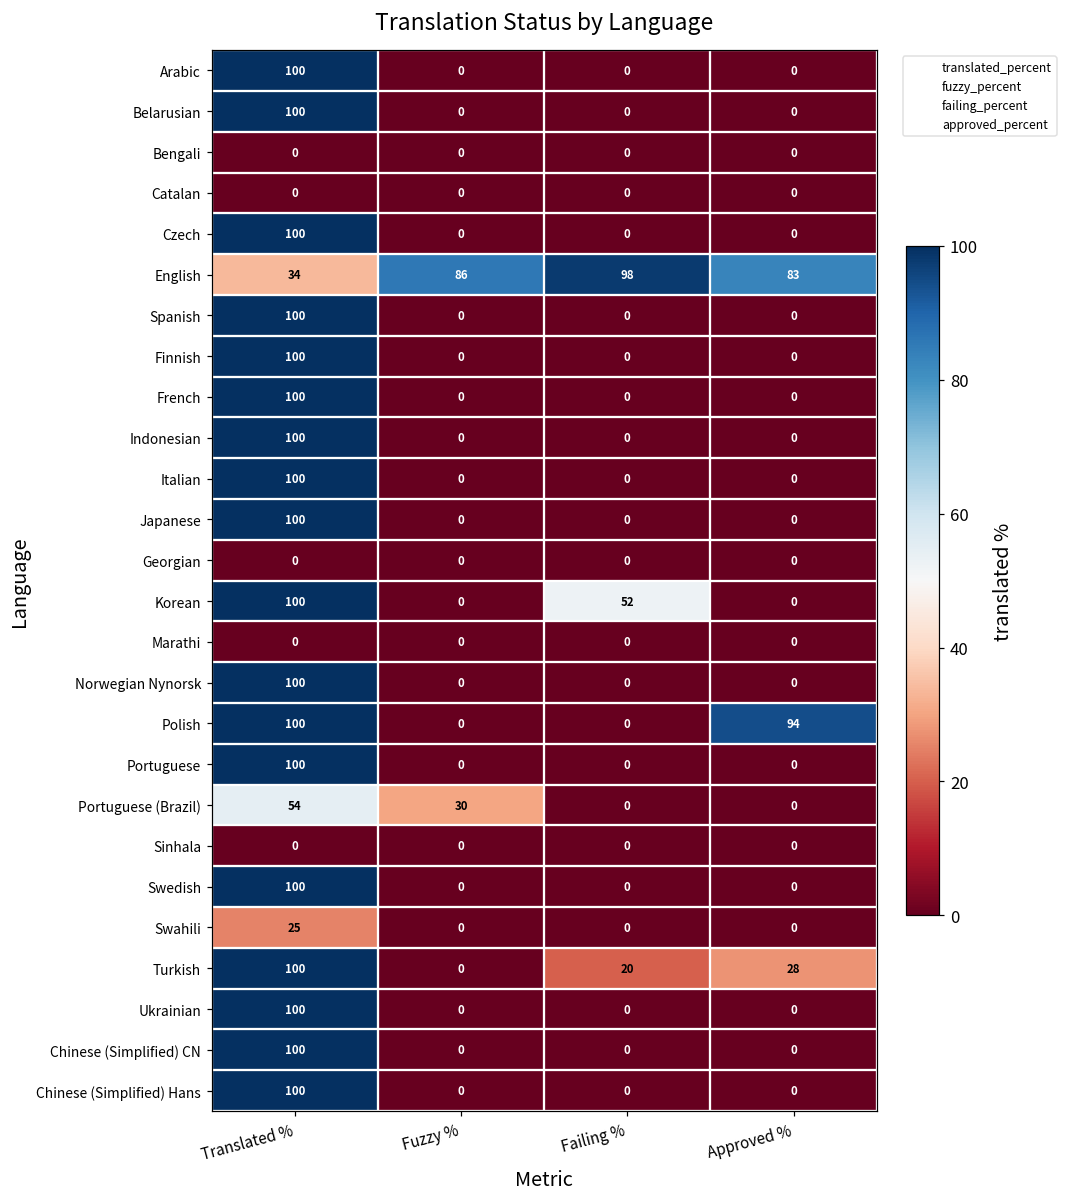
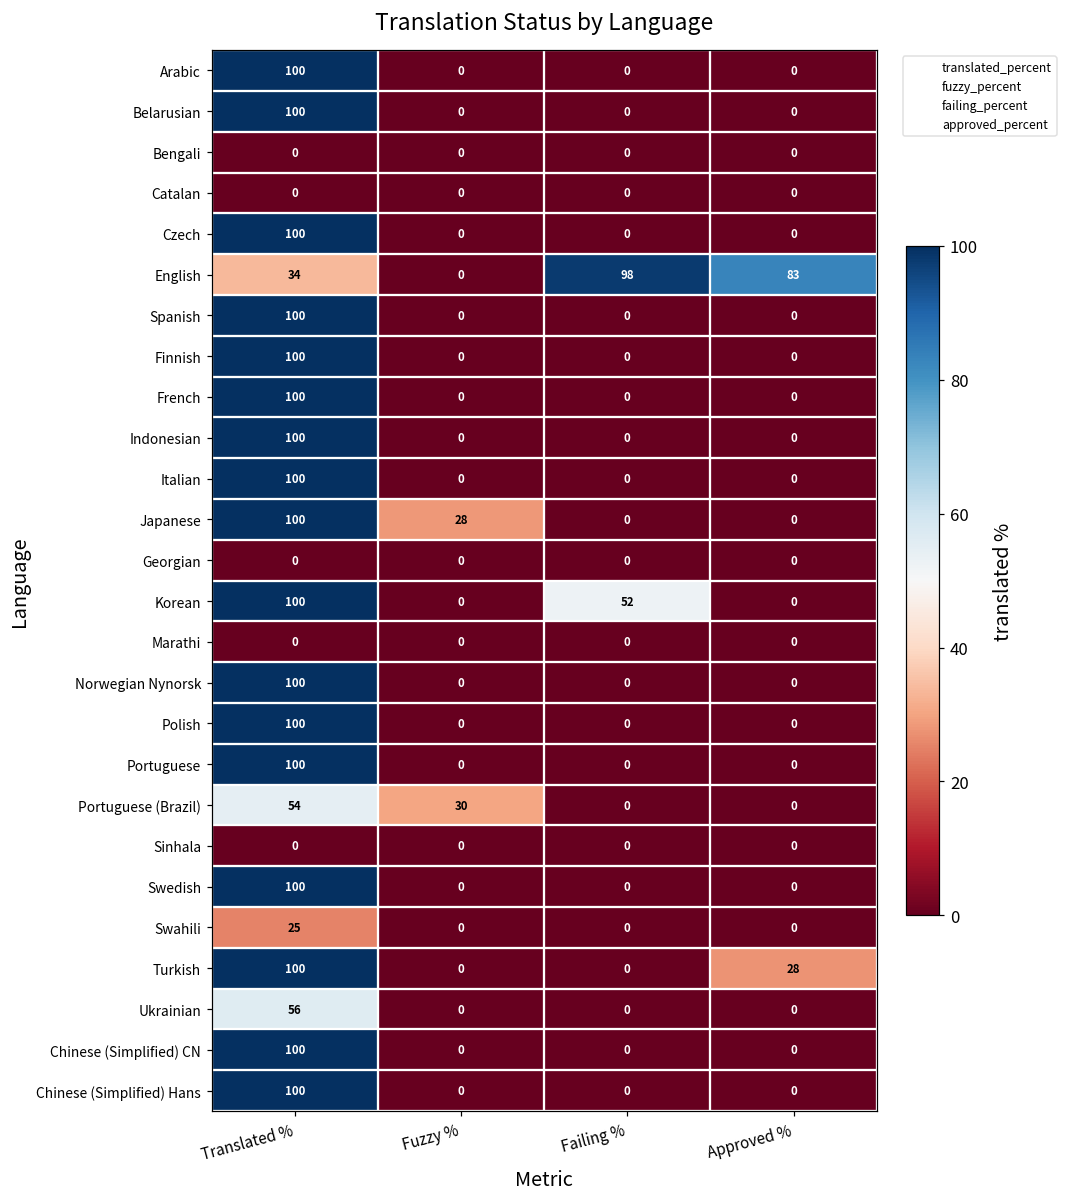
English, Fuzzy %: 86 -> 0
Japanese, Fuzzy %: 0 -> 28
Polish, Approved %: 94 -> 0
Turkish, Failing %: 20 -> 0
Ukrainian, Translated %: 100 -> 56
